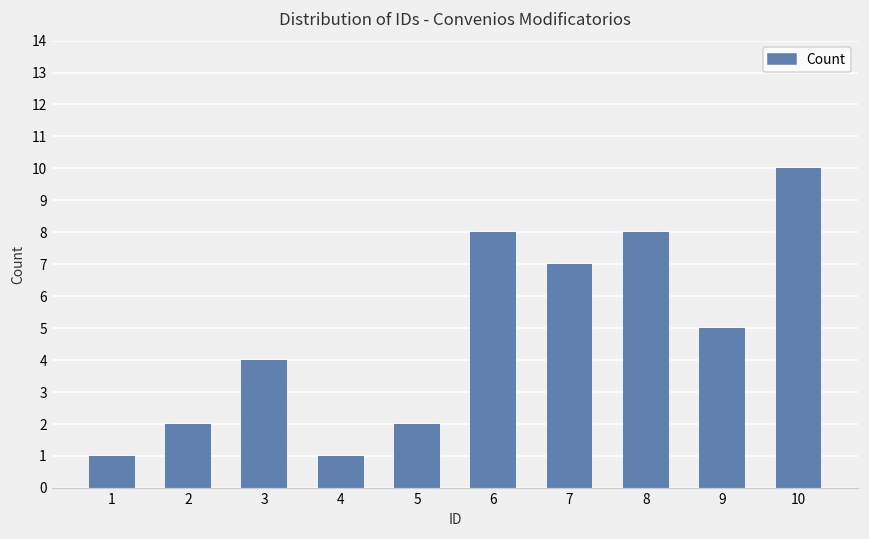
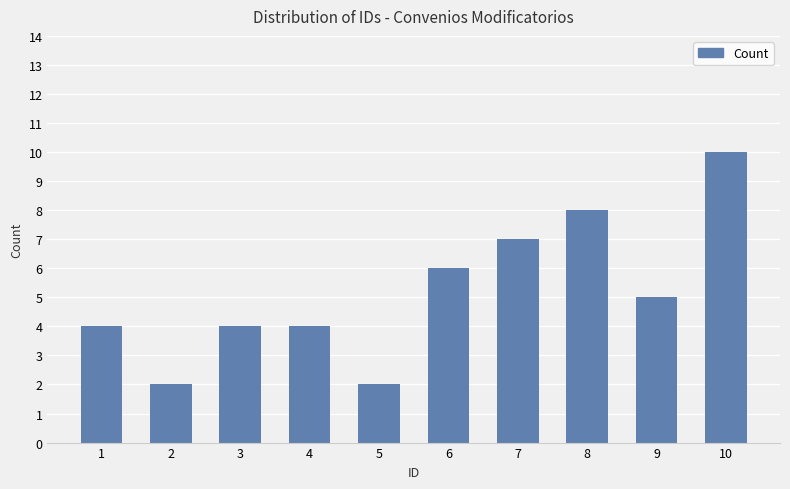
1: 1 -> 4
4: 1 -> 4
6: 8 -> 6
